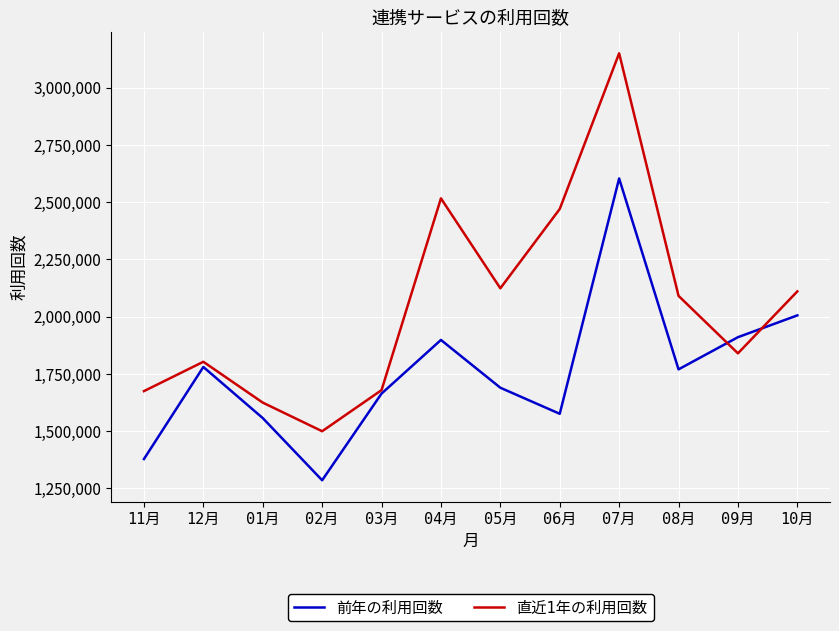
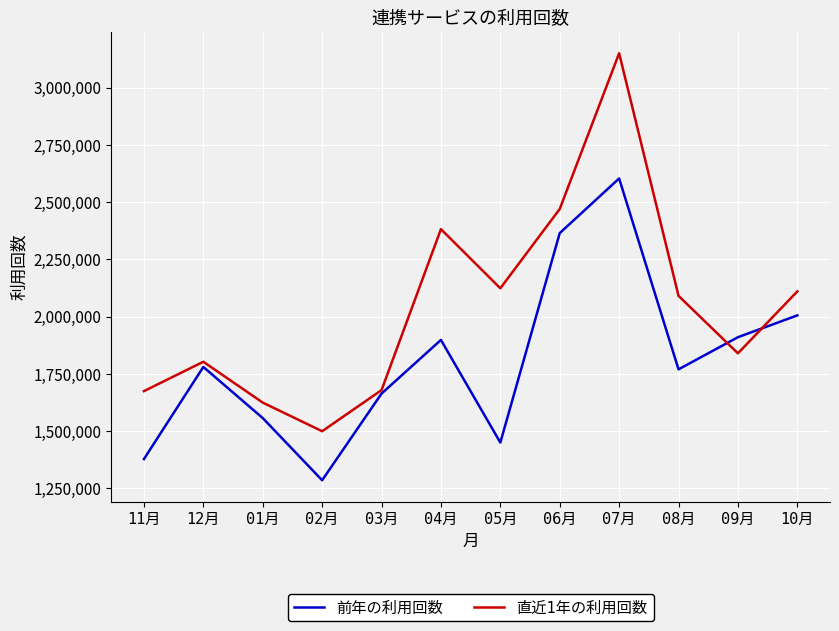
直近1年の利用回数, 04月: 2,520,000 -> 2,380,000
前年の利用回数, 05月: 1,690,000 -> 1,450,000
前年の利用回数, 06月: 1,580,000 -> 2,360,000
